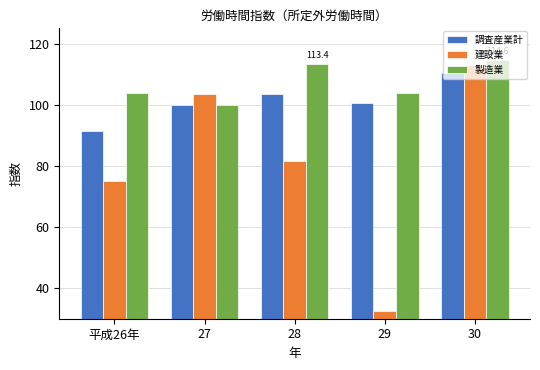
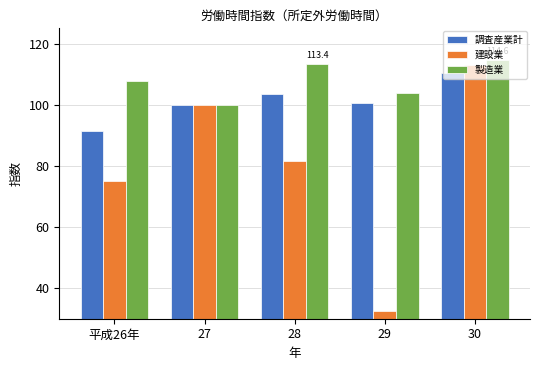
製造業, 平成26年: 104 -> 108
建設業, 27: 104 -> 100
